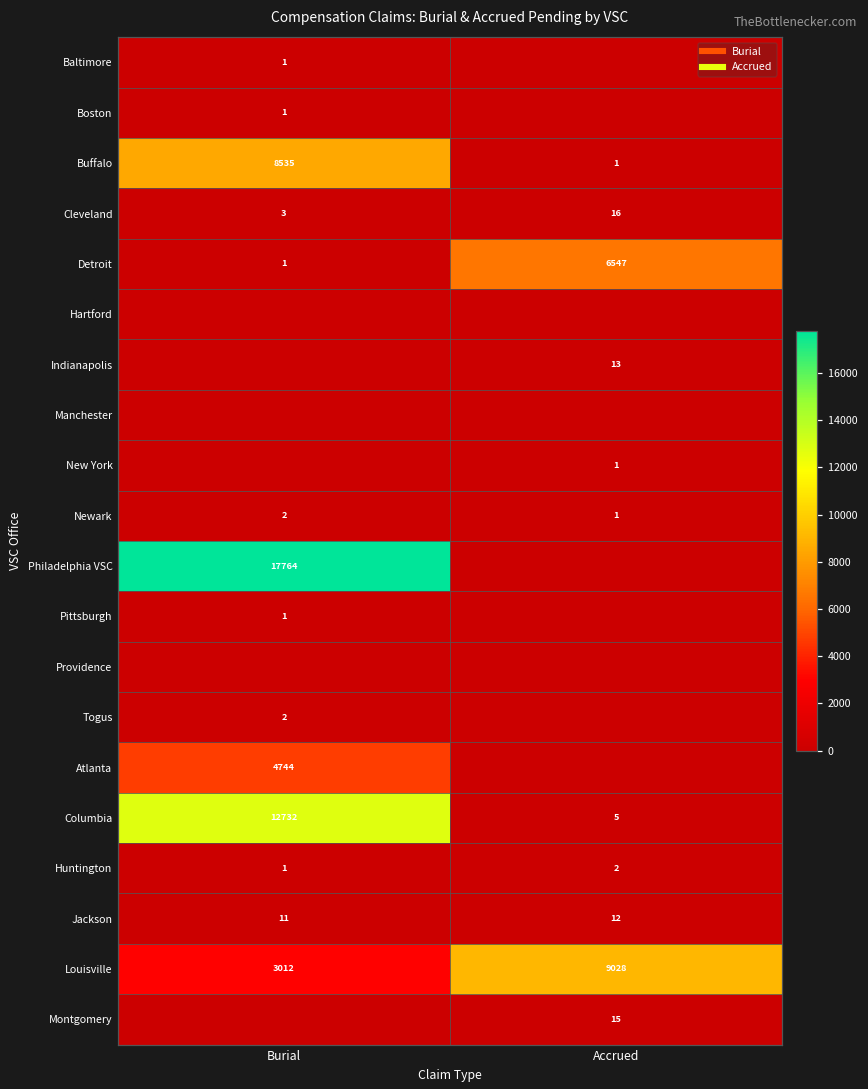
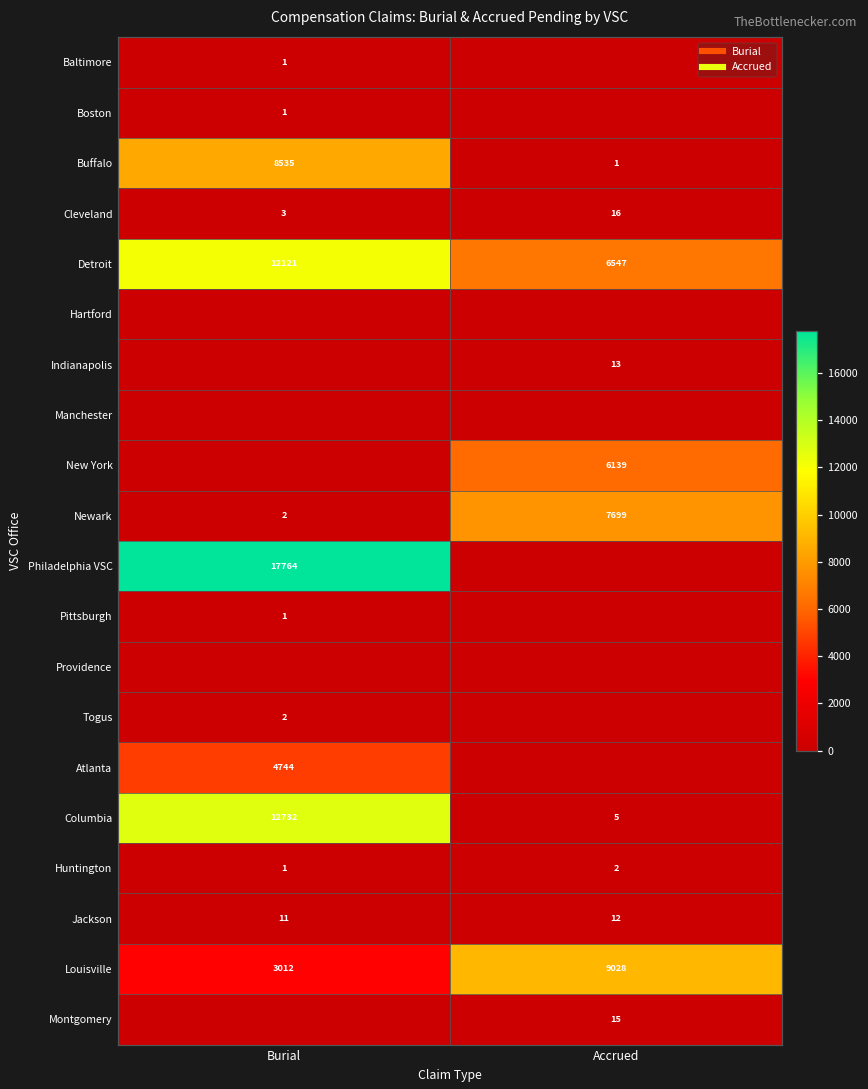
Detroit, Burial: 1 -> 12121
New York, Accrued: 1 -> 6139
Newark, Accrued: 1 -> 7699
